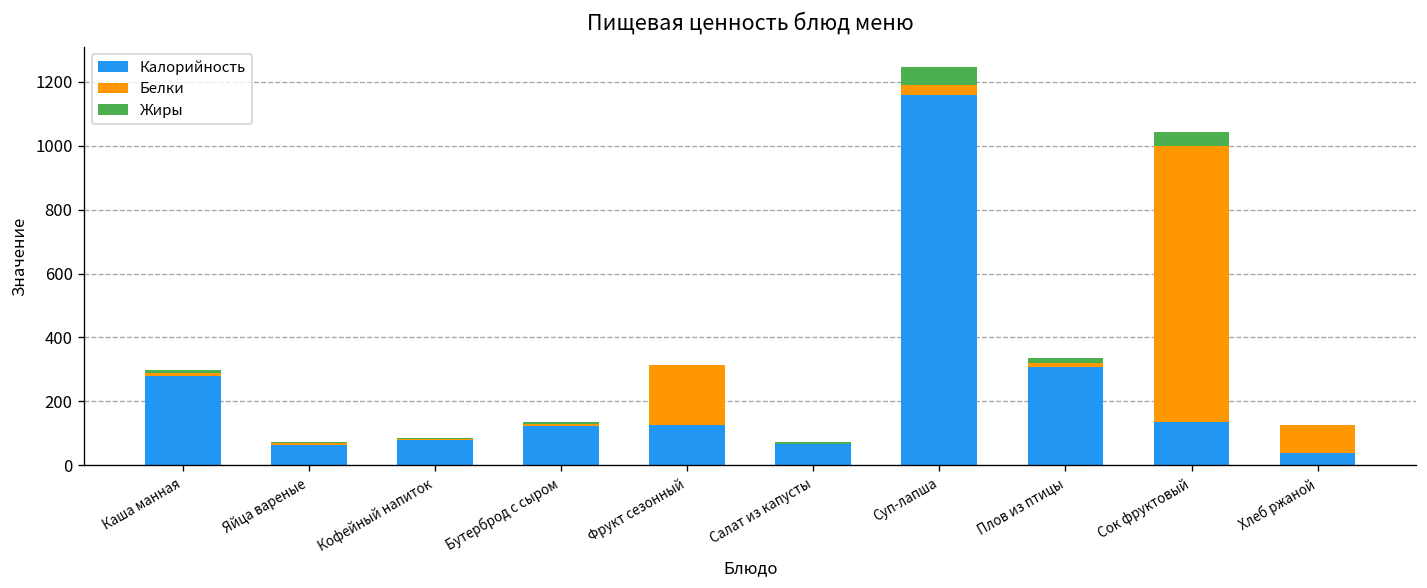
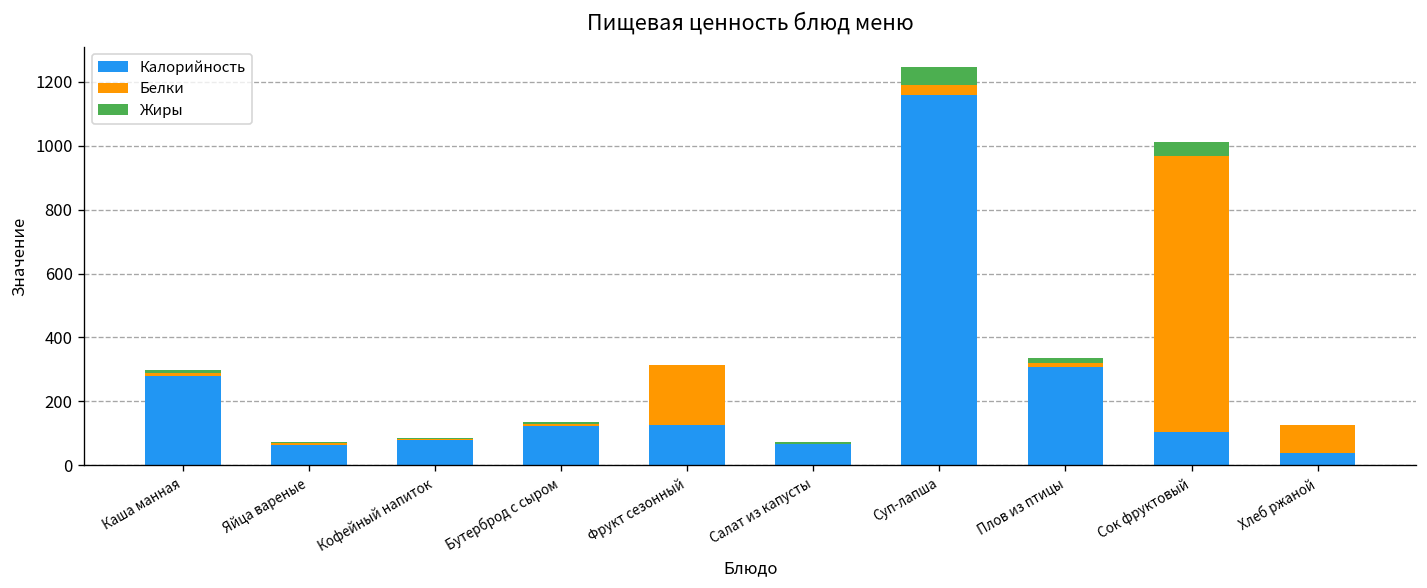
Калорийность, Сок фруктовый: 140 -> 100
